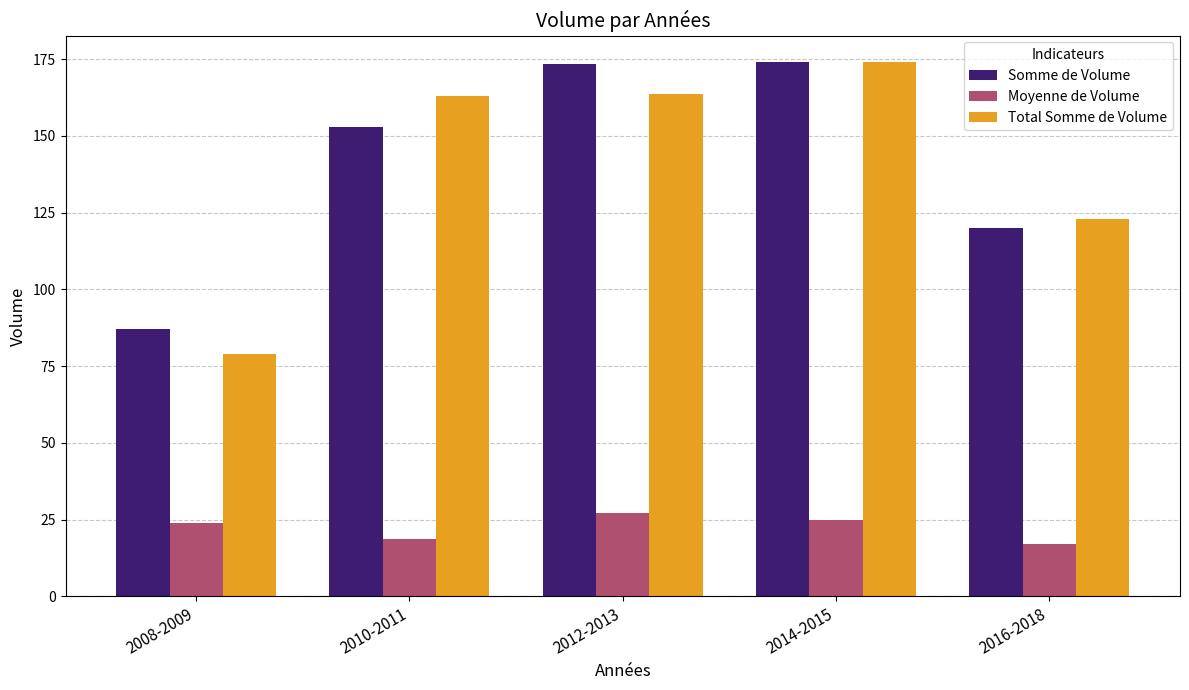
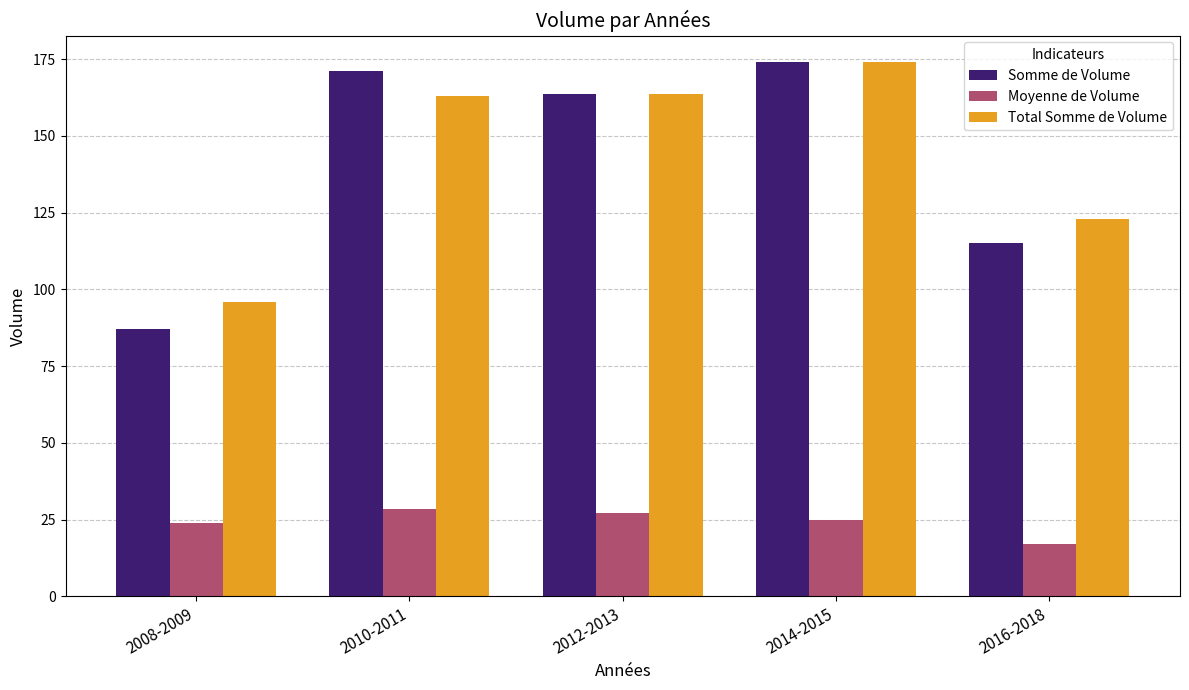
Total Somme de Volume, 2008-2009: 79 -> 96
Somme de Volume, 2010-2011: 153 -> 171
Moyenne de Volume, 2010-2011: 19 -> 29
Somme de Volume, 2012-2013: 173 -> 164
Somme de Volume, 2016-2018: 120 -> 115
